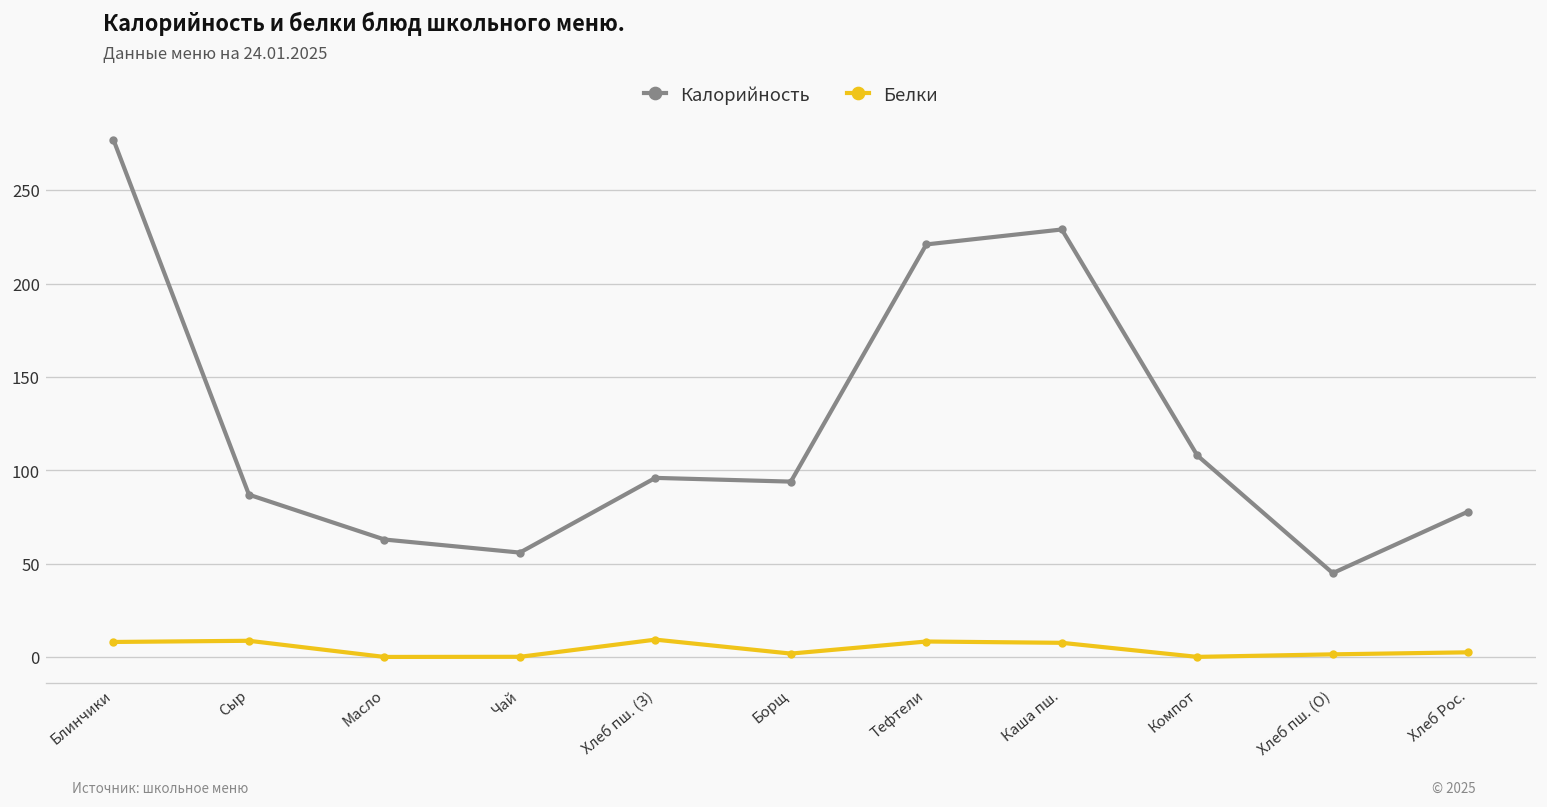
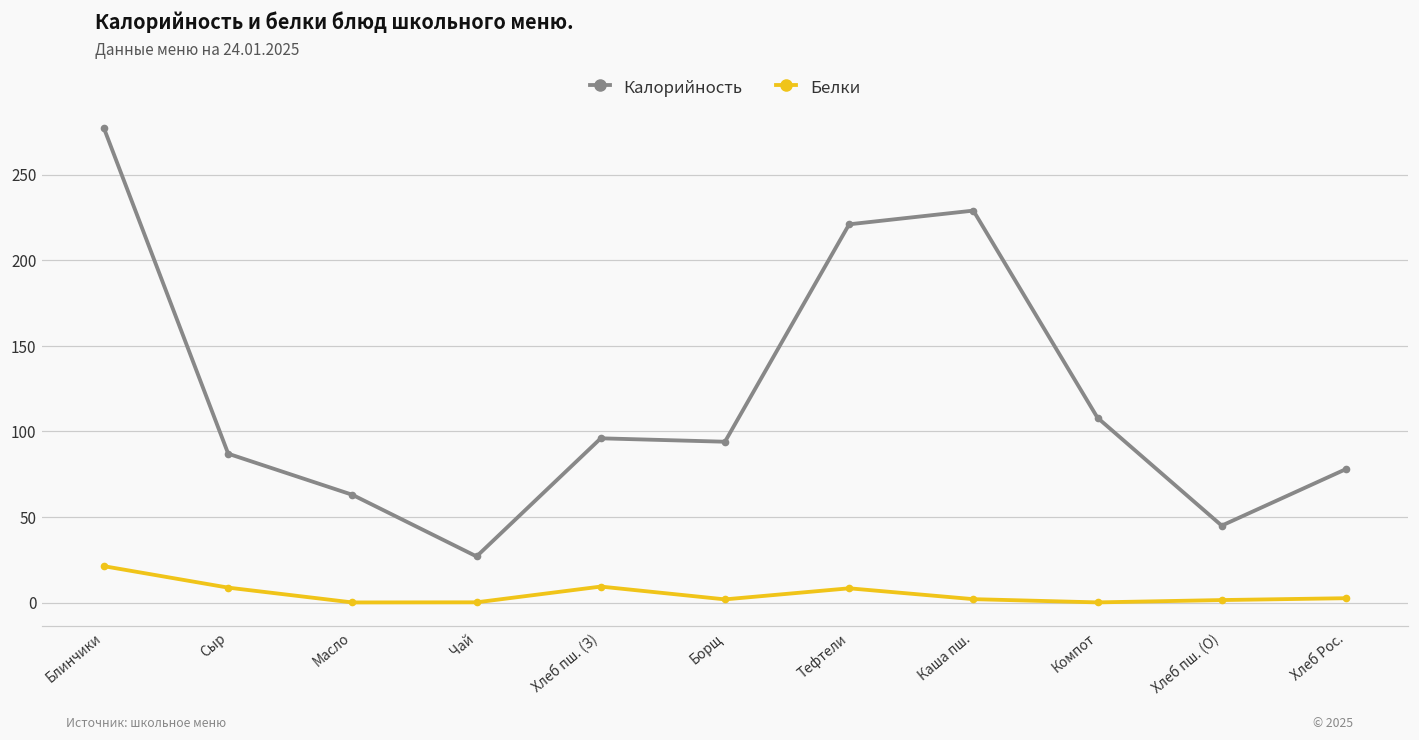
Белки, Блинчики: 8 -> 21
Калорийность, Чай: 56 -> 27
Белки, Каша пш.: 8 -> 2
